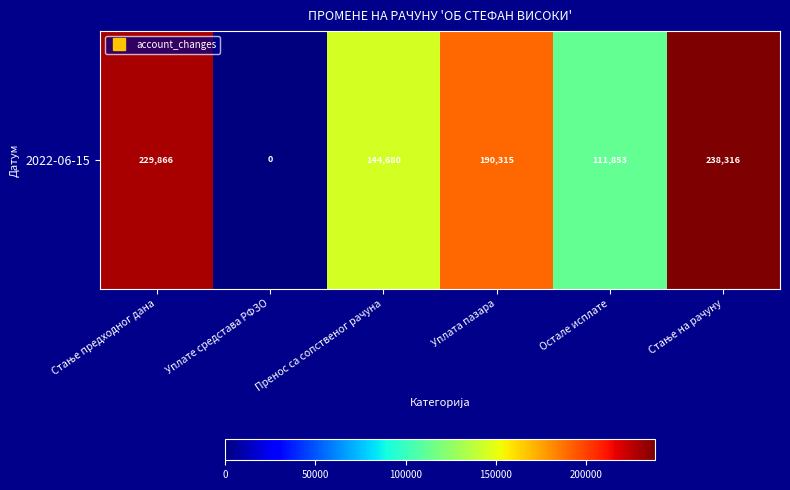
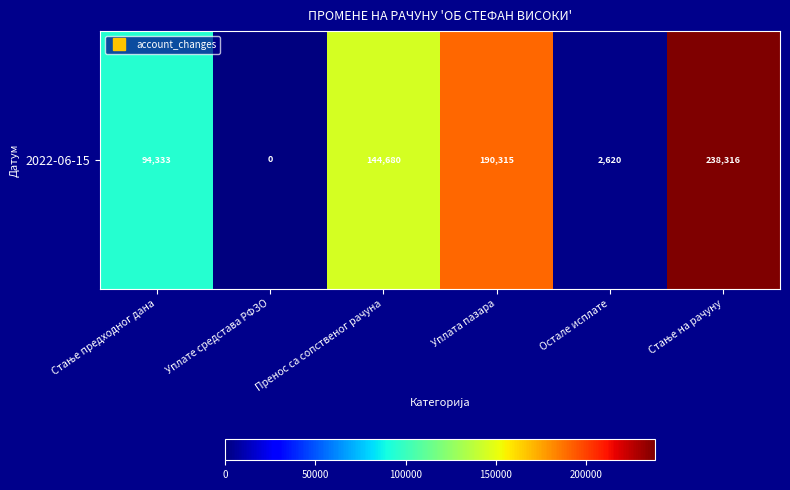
2022-06-15, Стање предходног дана: 229,866 -> 94,333
2022-06-15, Остале исплате: 111,853 -> 2,620
